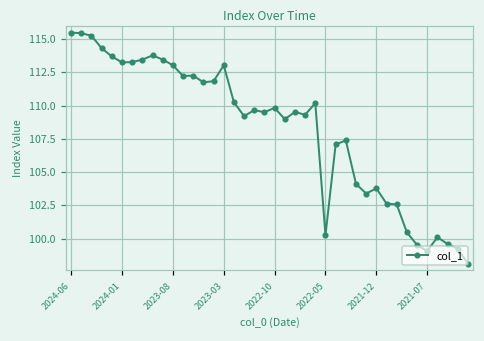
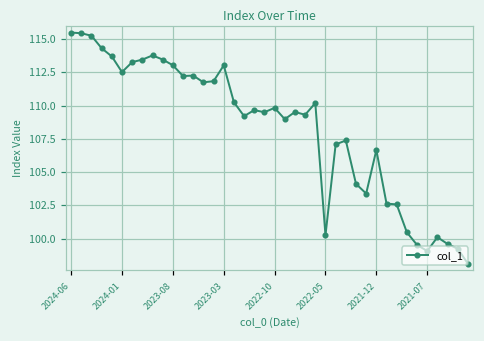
2024-01: 113.2 -> 112.5
2021-12: 103.8 -> 106.7
